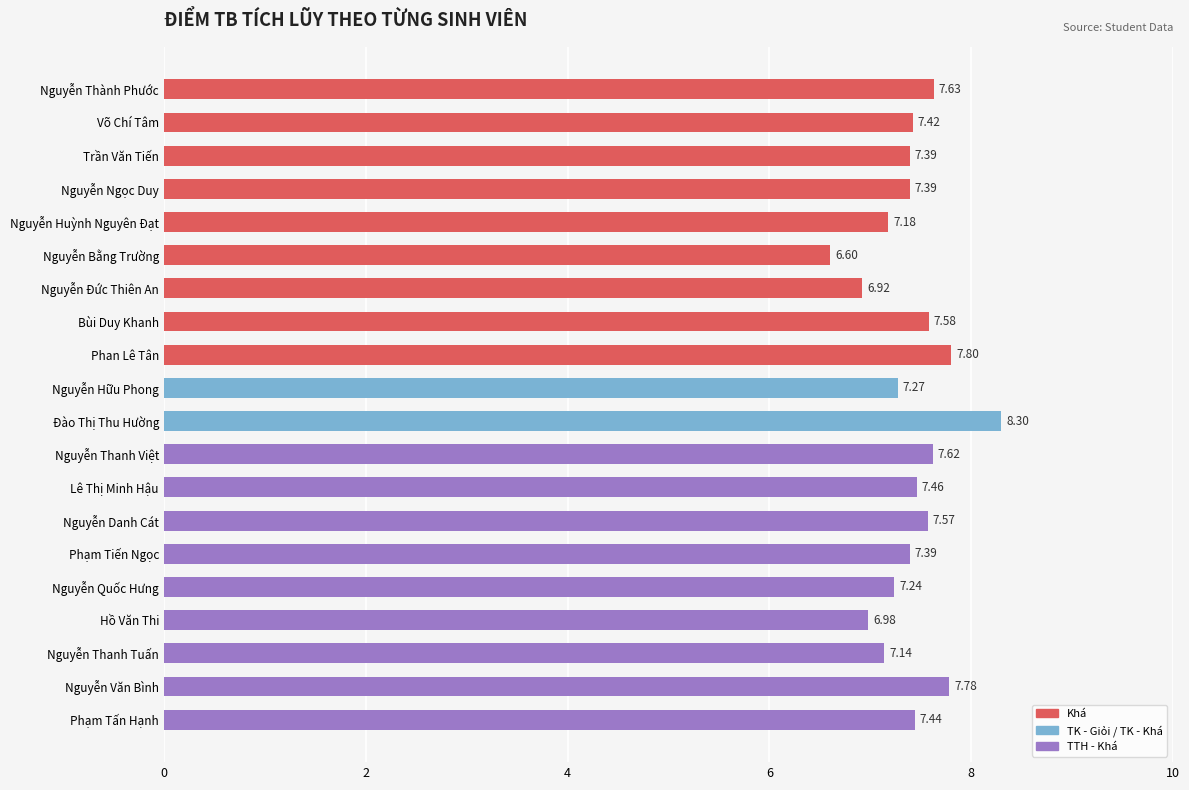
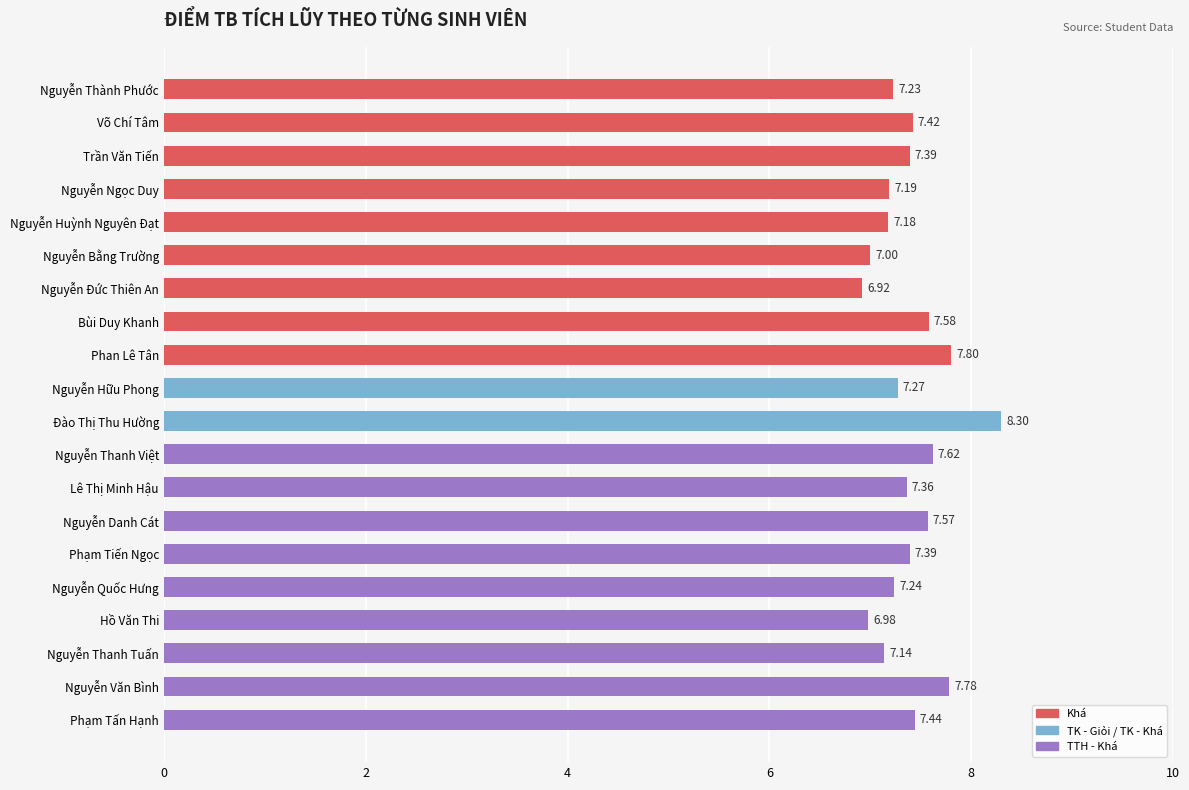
Nguyễn Thành Phước: 7.63 -> 7.23
Nguyễn Ngọc Duy: 7.39 -> 7.19
Nguyễn Bằng Trường: 6.60 -> 7.00
Lê Thị Minh Hậu: 7.46 -> 7.36
